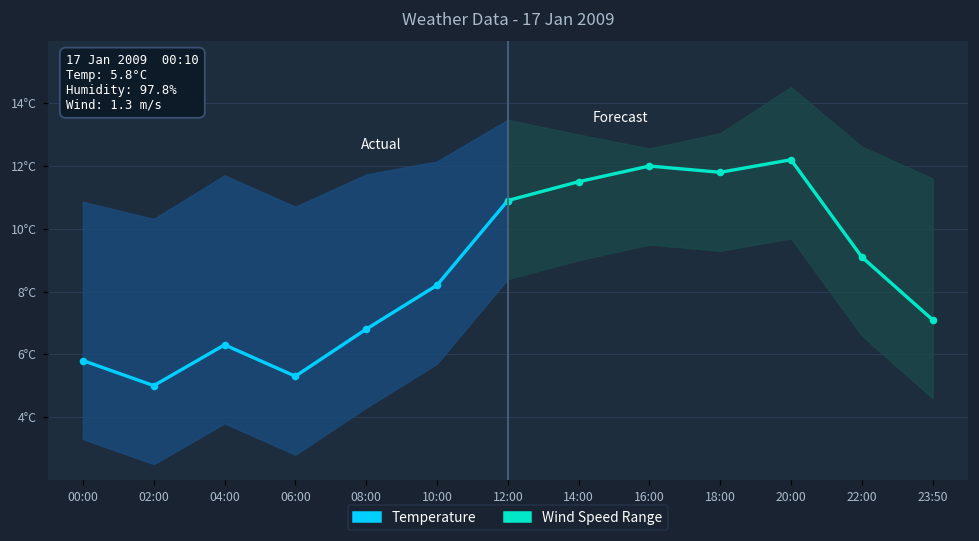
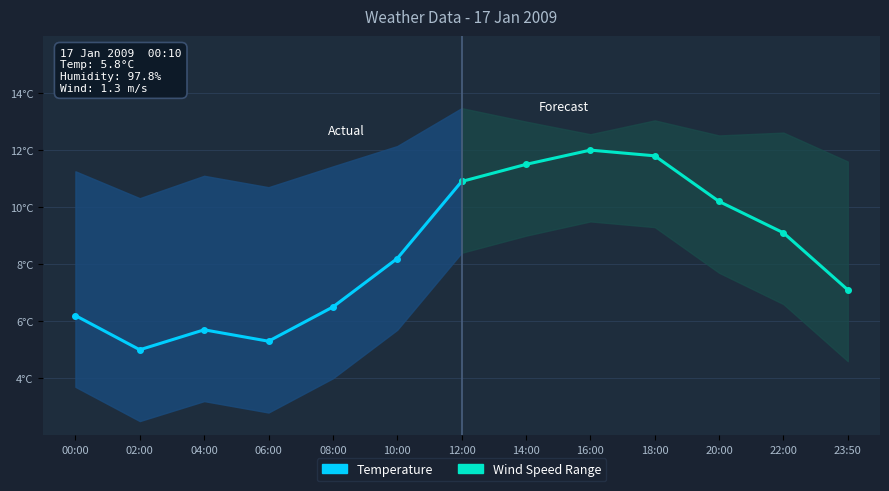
Temperature, 00:00: 5.8°C -> 6.2°C
Temperature, 04:00: 6.3°C -> 5.7°C
Temperature, 08:00: 6.8°C -> 6.5°C
Wind Speed Range, 20:00: 12.2°C -> 10.2°C
